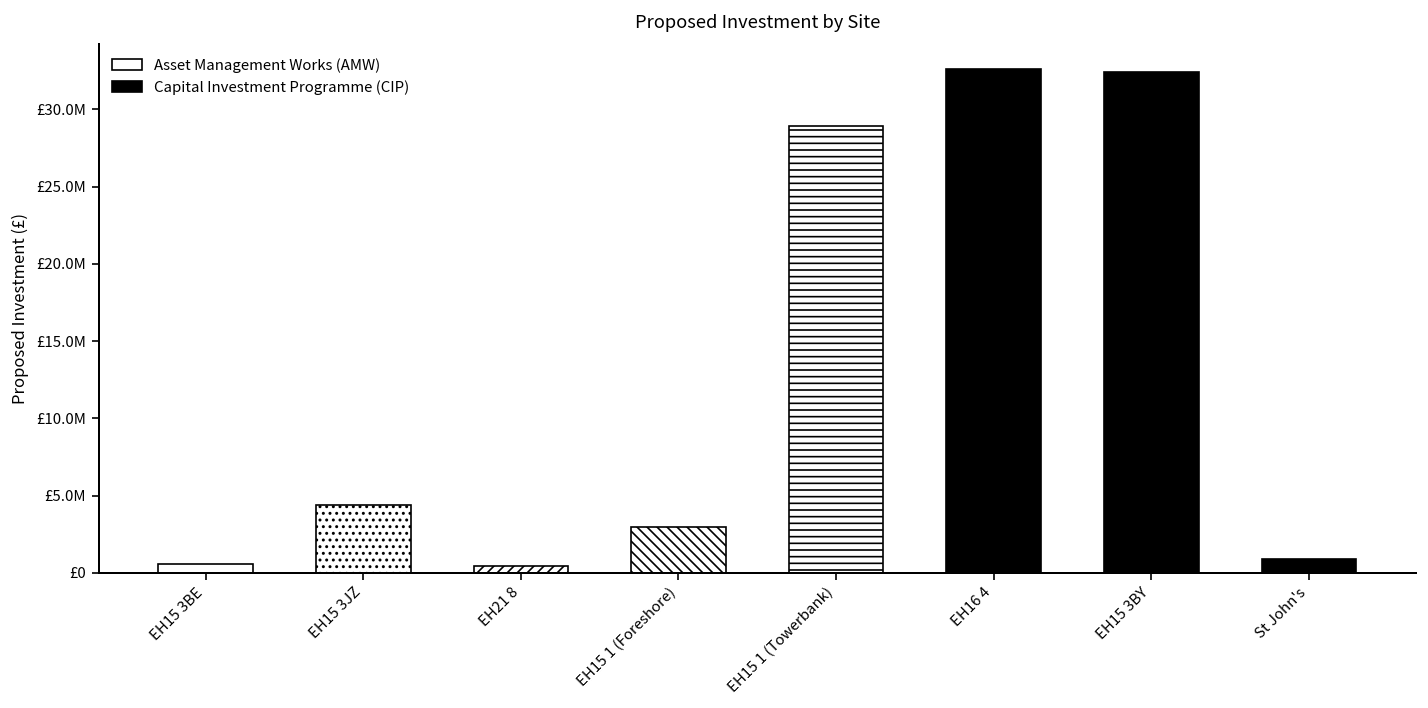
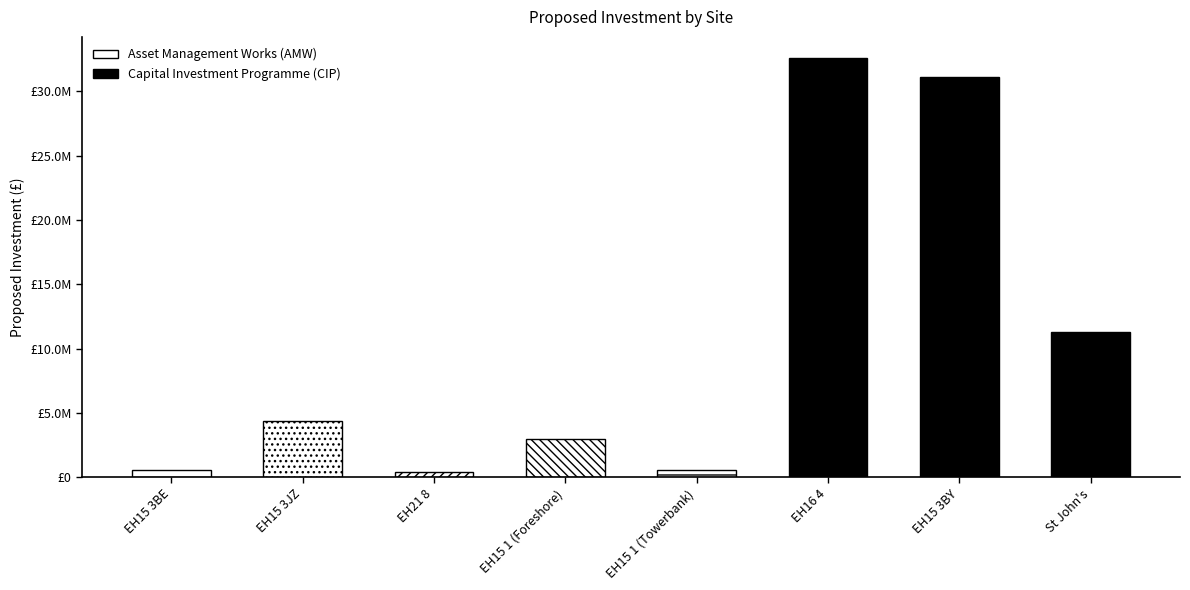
EH15 1 (Towerbank): £28900000 -> £600000
EH15 3BY: £32400000 -> £31100000
St John's: £900000 -> £11300000
